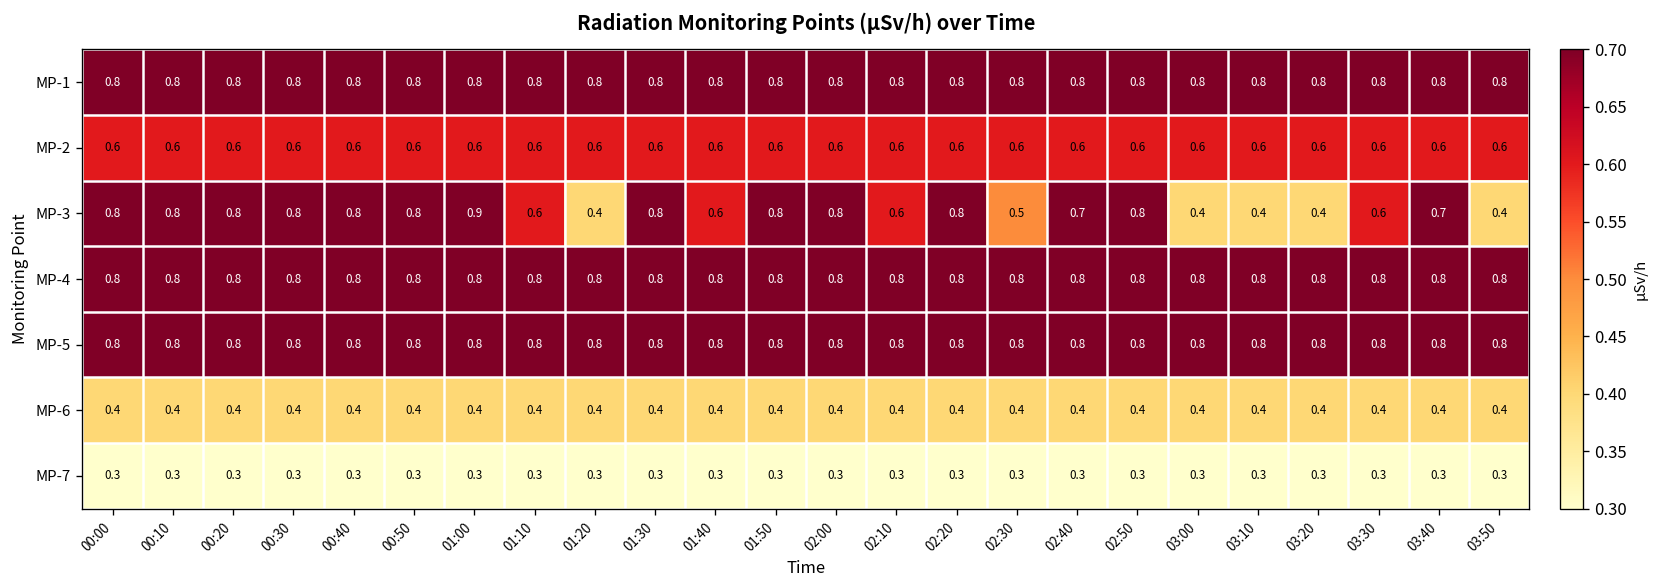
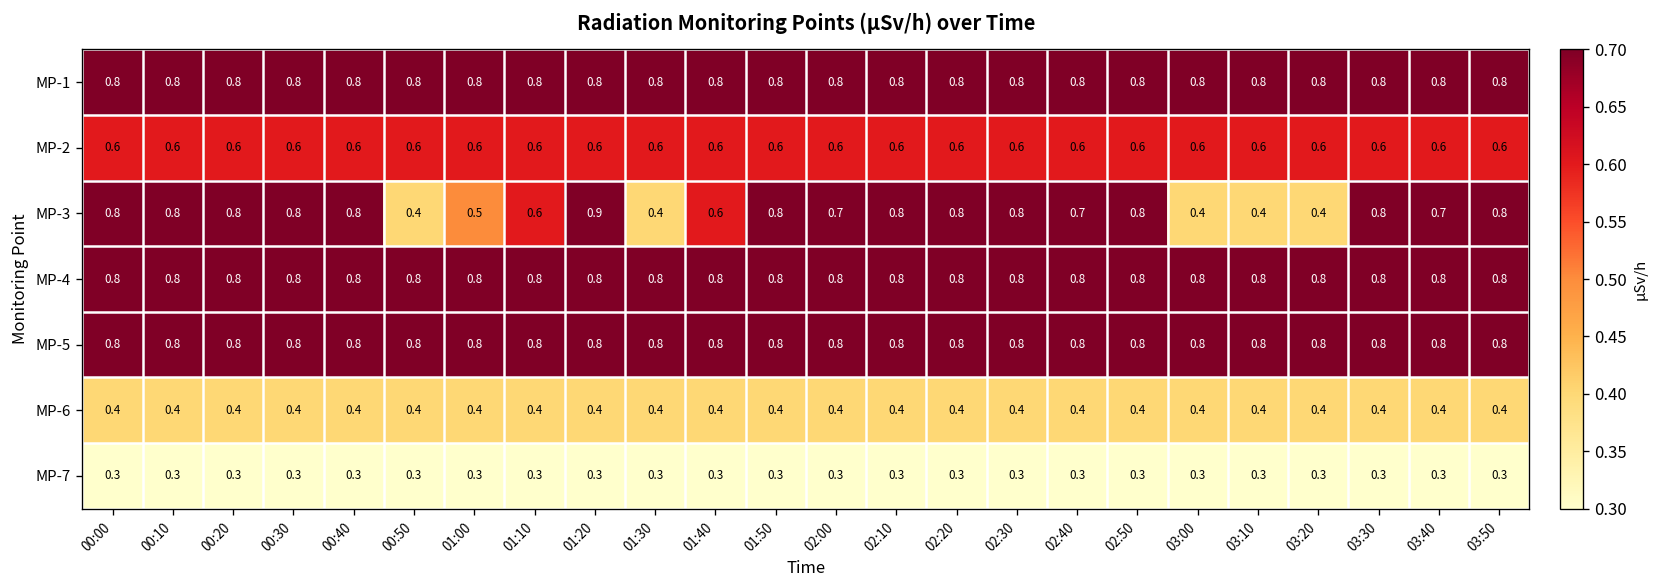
MP-3, 00:50: 0.8 -> 0.4
MP-3, 01:00: 0.9 -> 0.5
MP-3, 01:20: 0.4 -> 0.9
MP-3, 01:30: 0.8 -> 0.4
MP-3, 02:00: 0.8 -> 0.7
MP-3, 02:10: 0.6 -> 0.8
MP-3, 02:30: 0.5 -> 0.8
MP-3, 03:30: 0.6 -> 0.8
MP-3, 03:50: 0.4 -> 0.8
